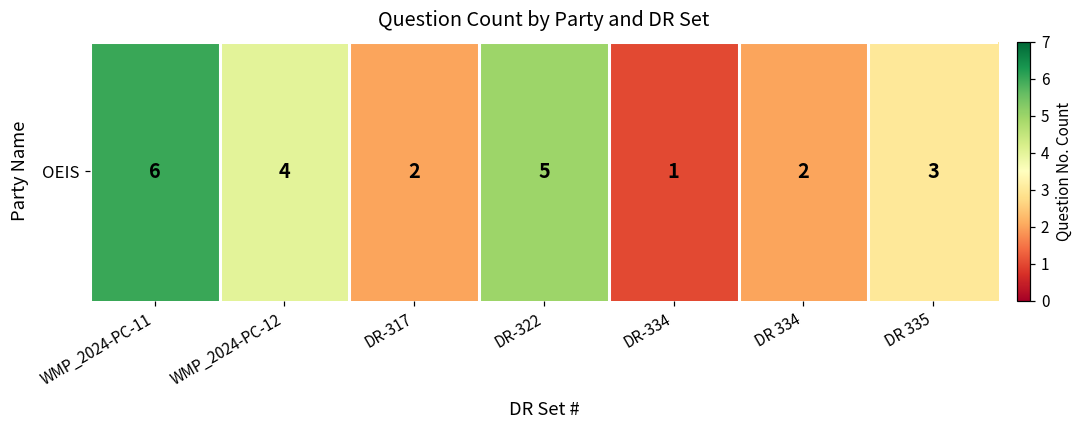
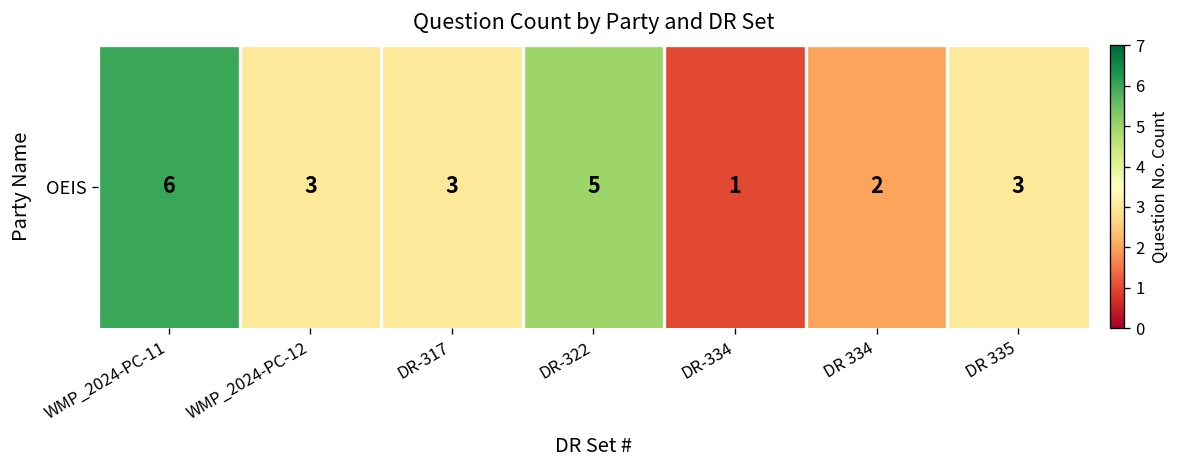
OEIS, WMP_2024-PC-12: 4 -> 3
OEIS, DR-317: 2 -> 3
